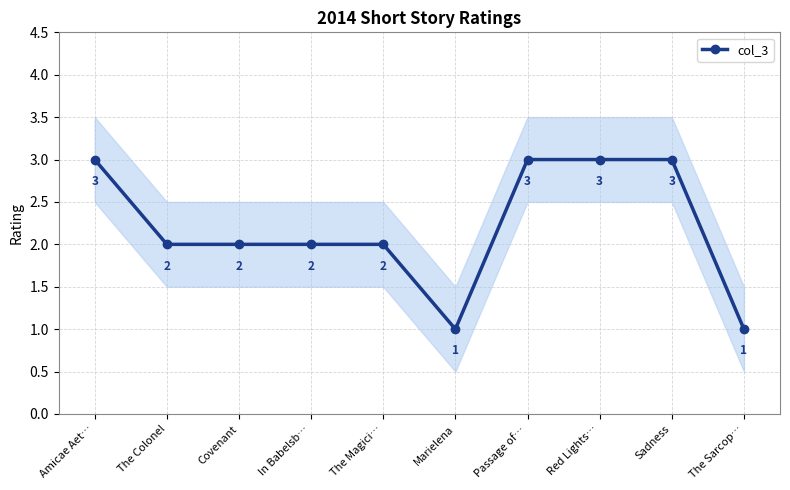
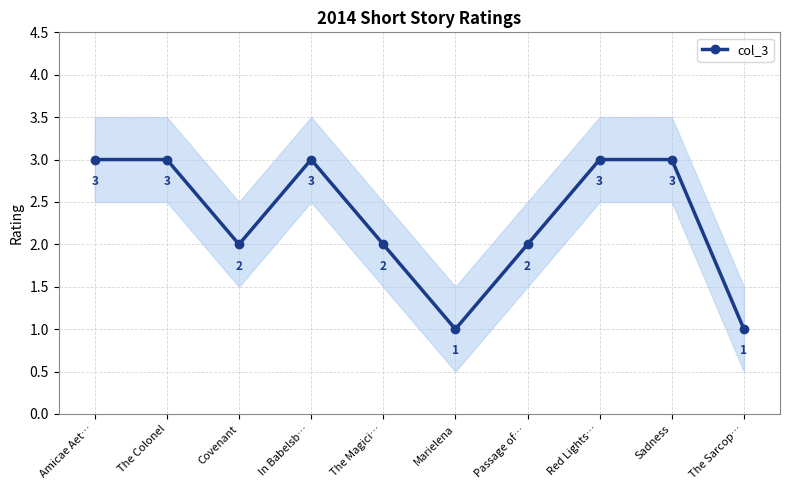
col_3, The Colonel: 2 -> 3
col_3, In Babelsb…: 2 -> 3
col_3, Passage of…: 3 -> 2
